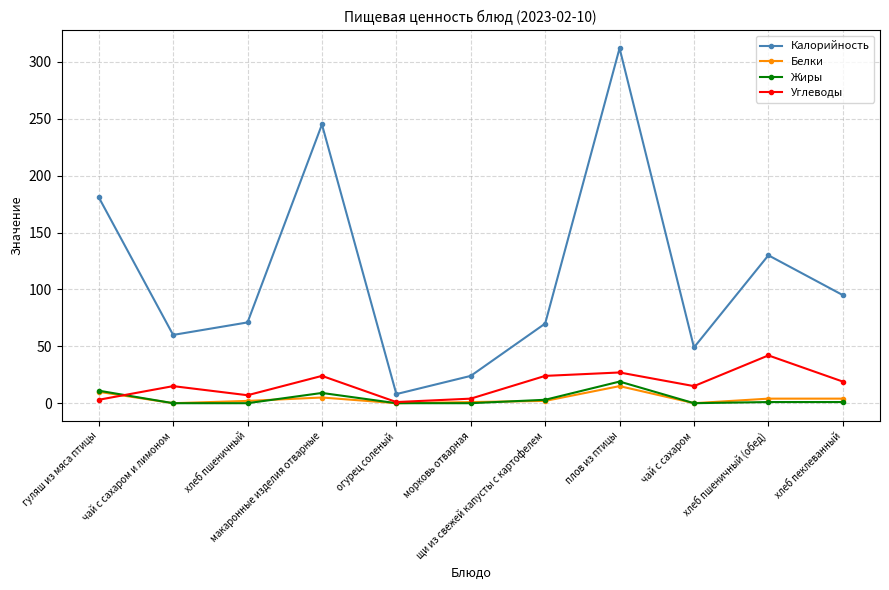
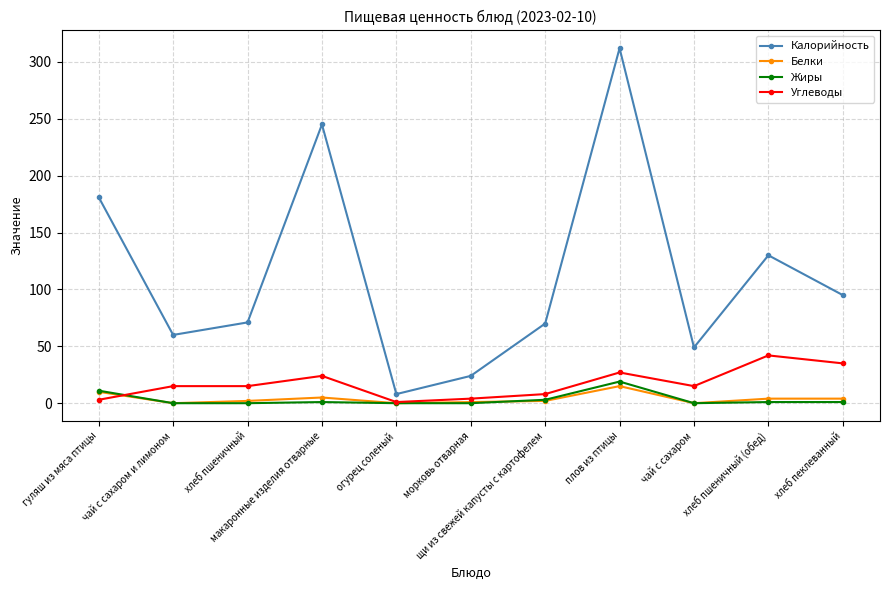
Углеводы, хлеб пшеничный: 7 -> 15
Жиры, макаронные изделия отварные: 9 -> 1
Углеводы, щи из свежей капусты с картофелем: 24 -> 8
Углеводы, хлеб пеклеванный: 19 -> 35
